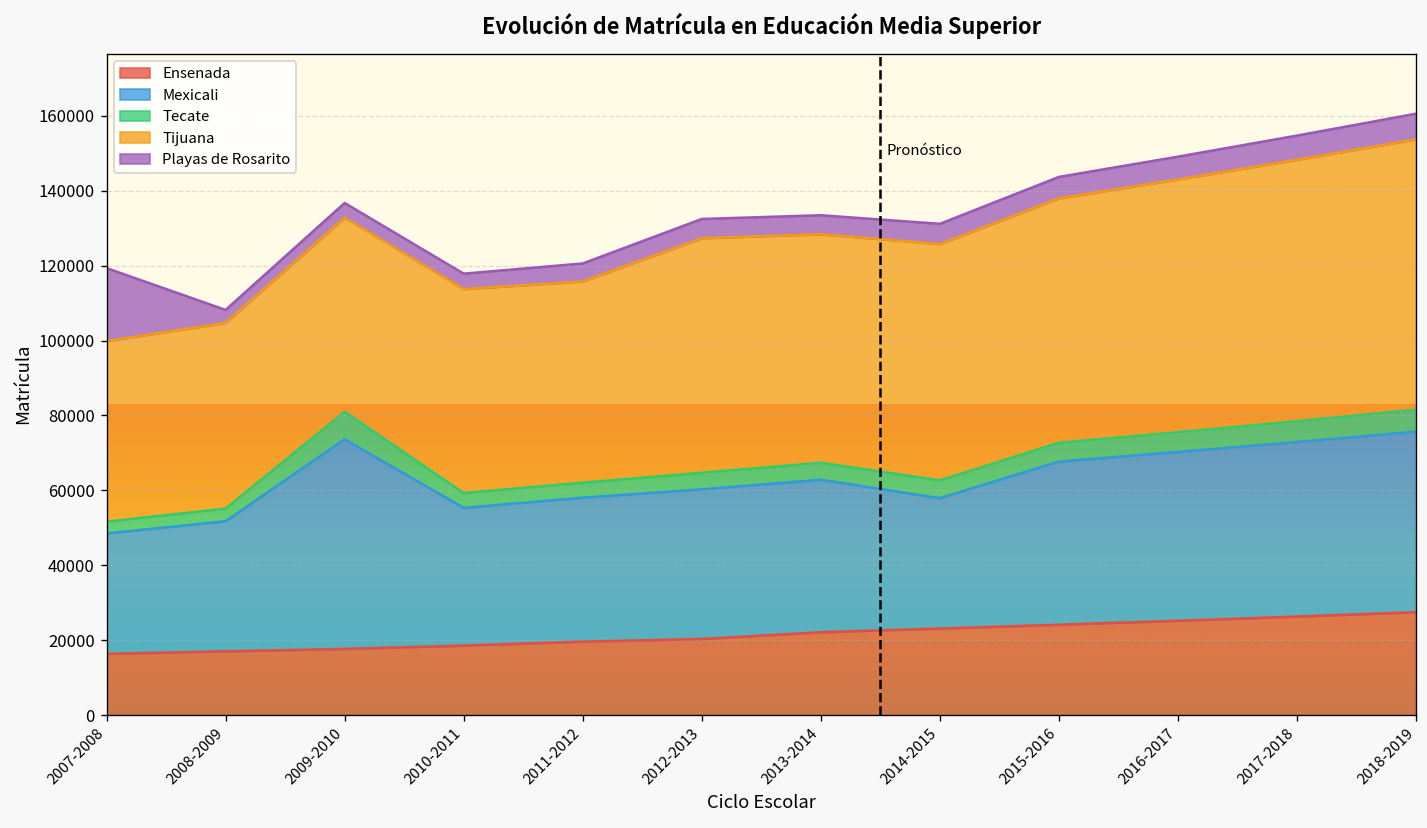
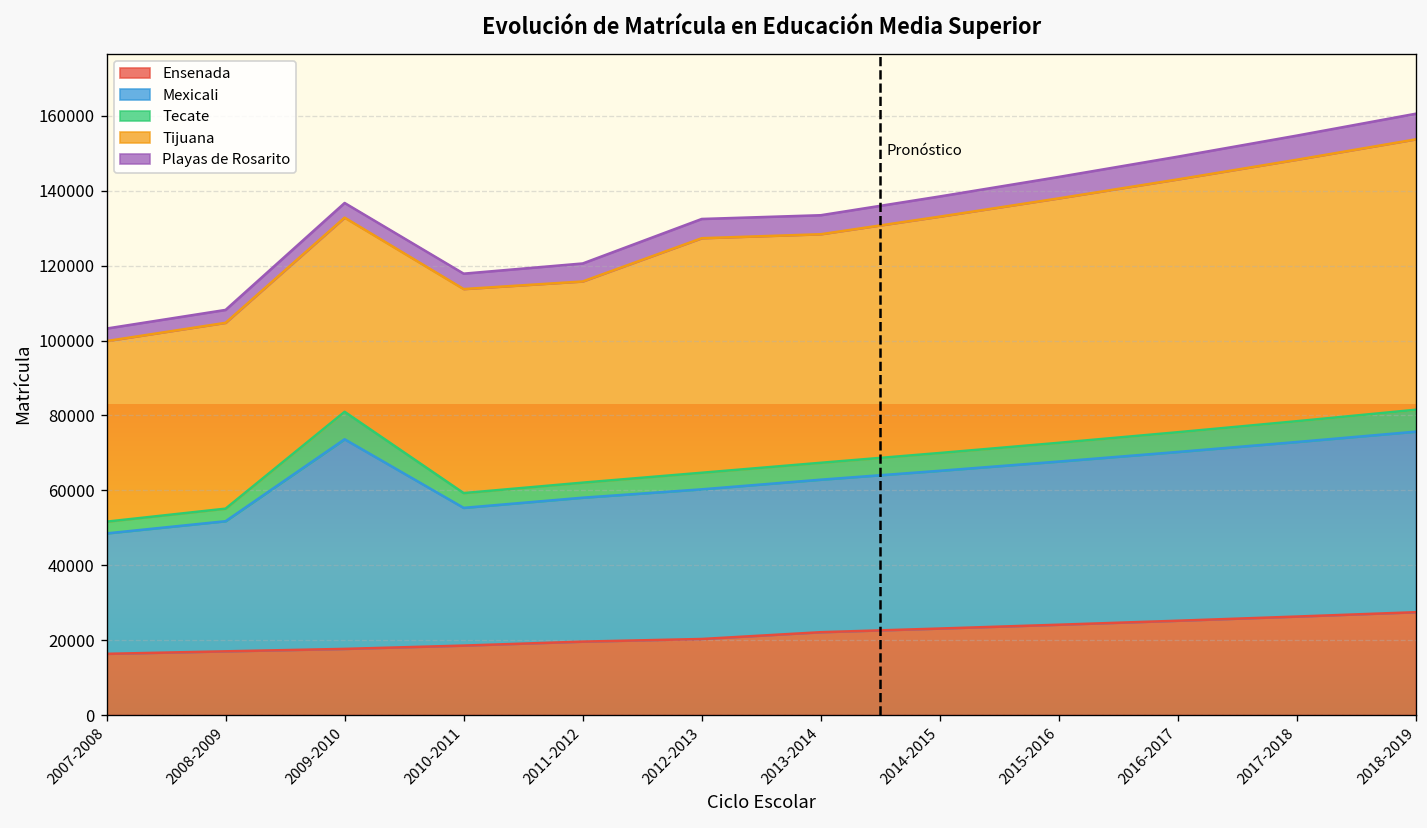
Playas de Rosarito, 2007-2008: 19000 -> 3000
Mexicali, 2014-2015: 35000 -> 42000
